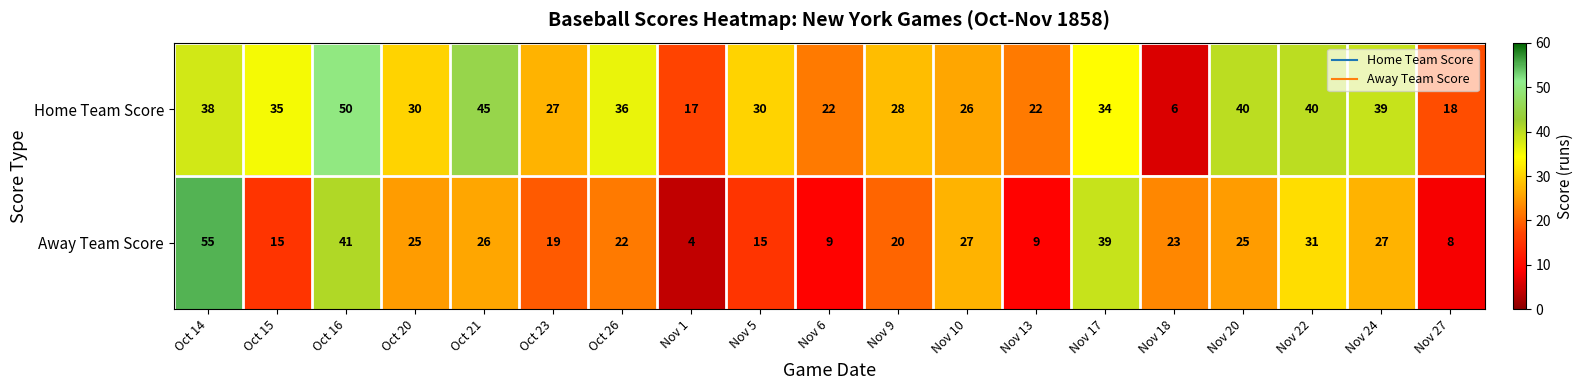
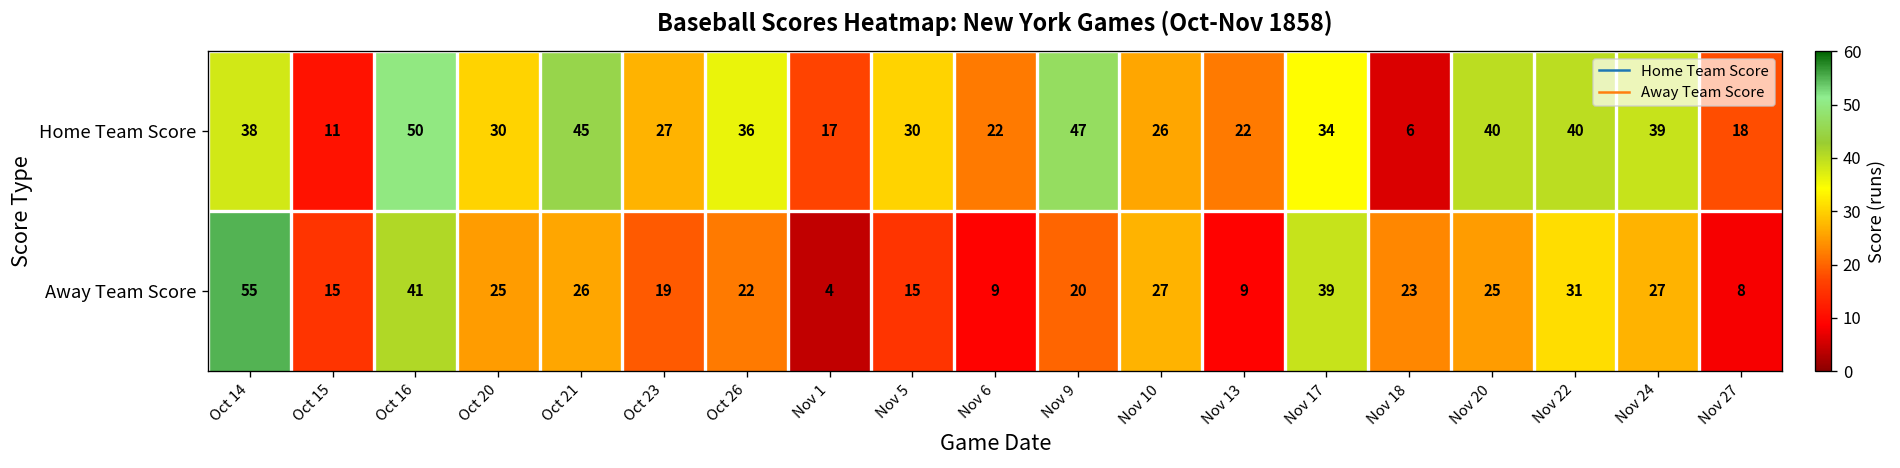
Home Team Score, Oct 15: 35 -> 11
Home Team Score, Nov 9: 28 -> 47
